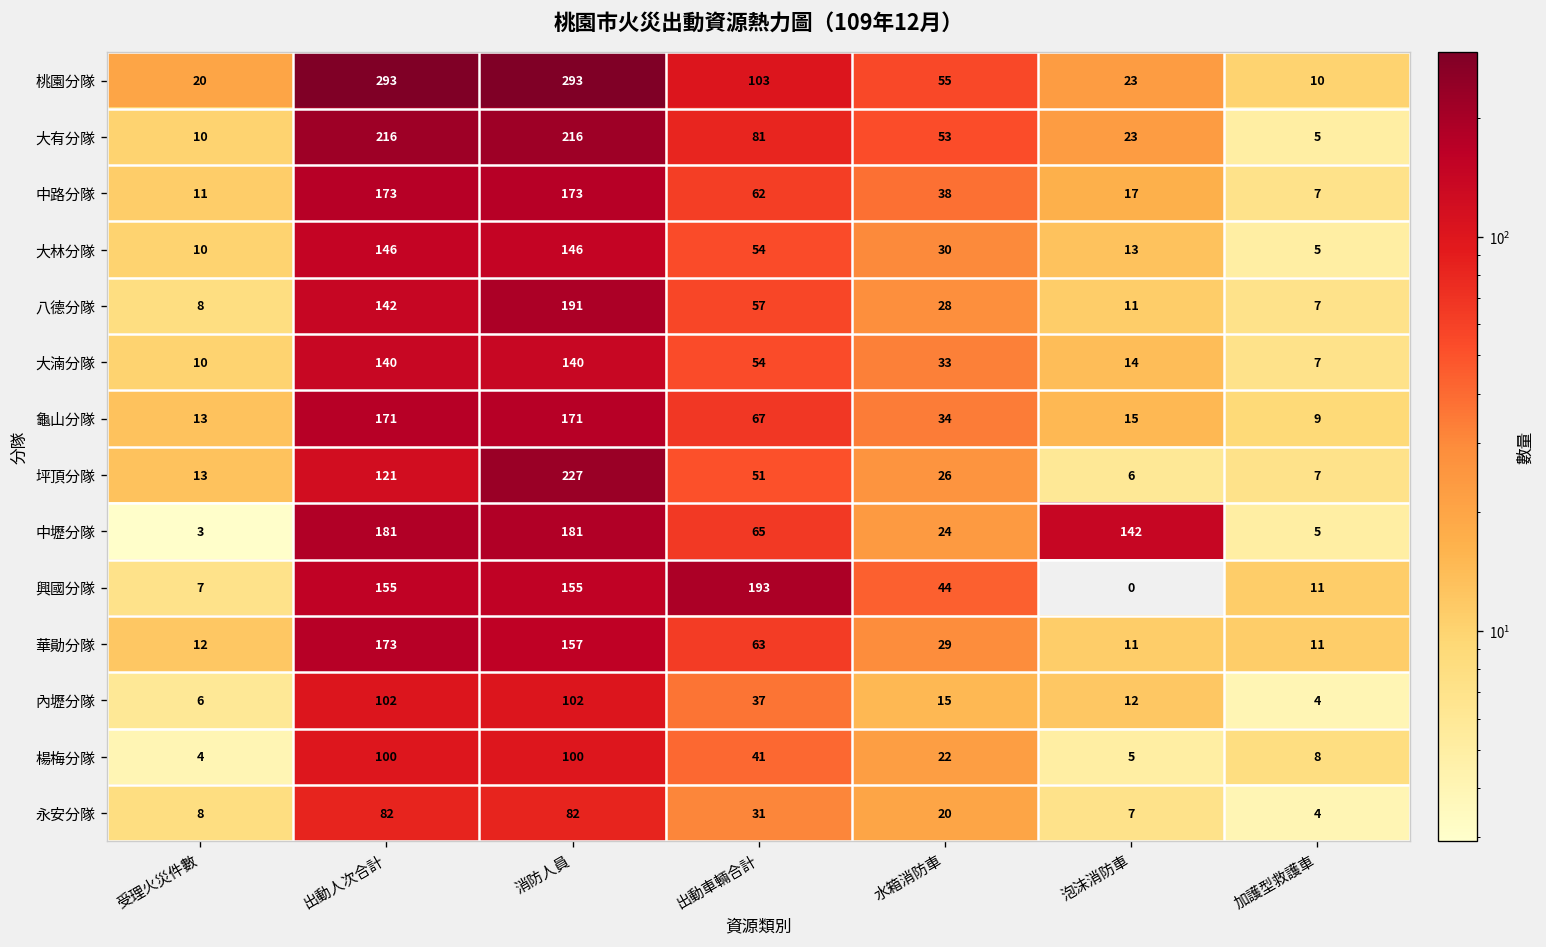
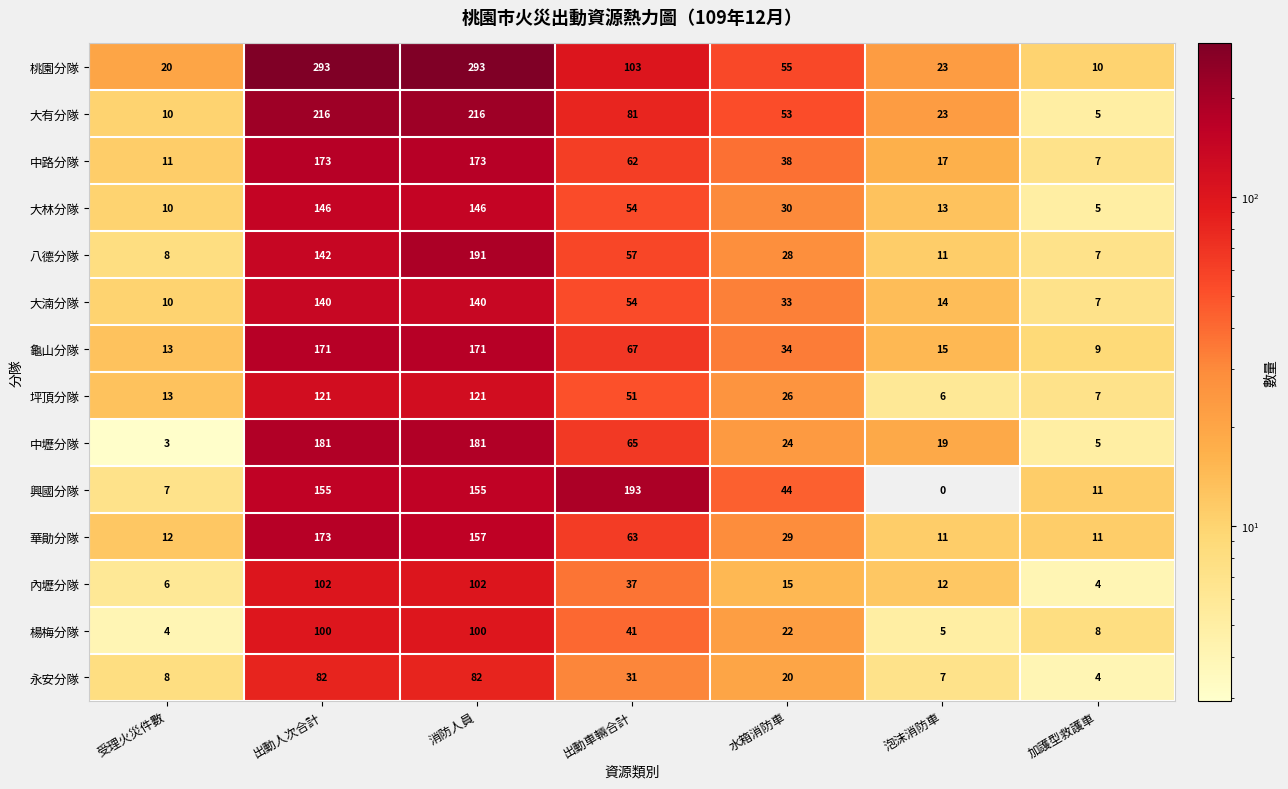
坪頂分隊, 消防人員: 227 -> 121
中壢分隊, 泡沫消防車: 142 -> 19
